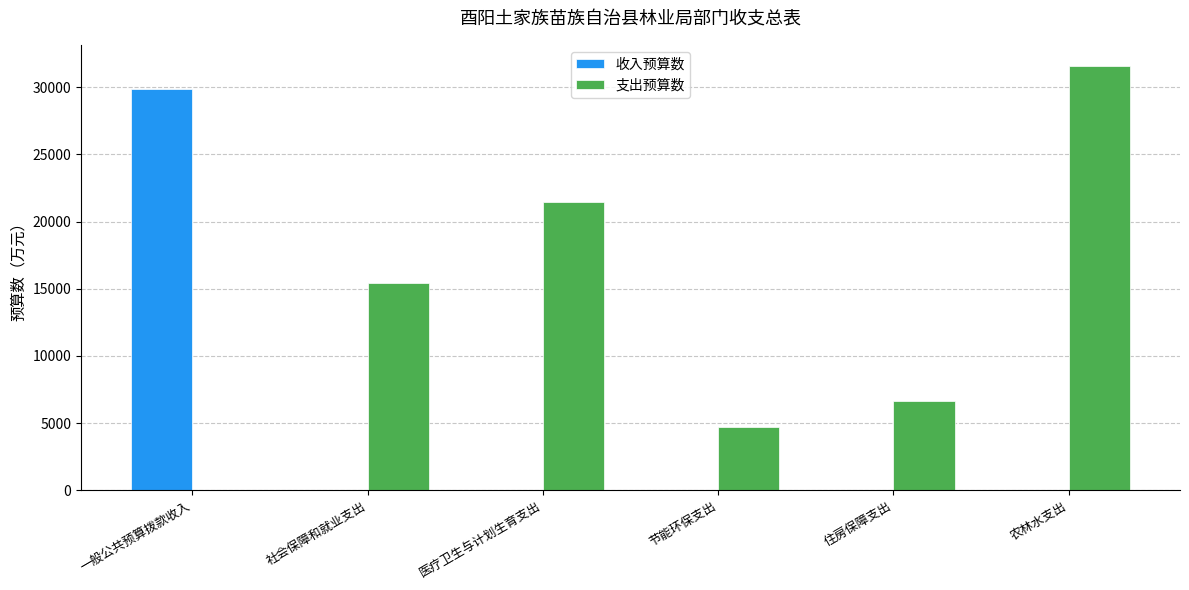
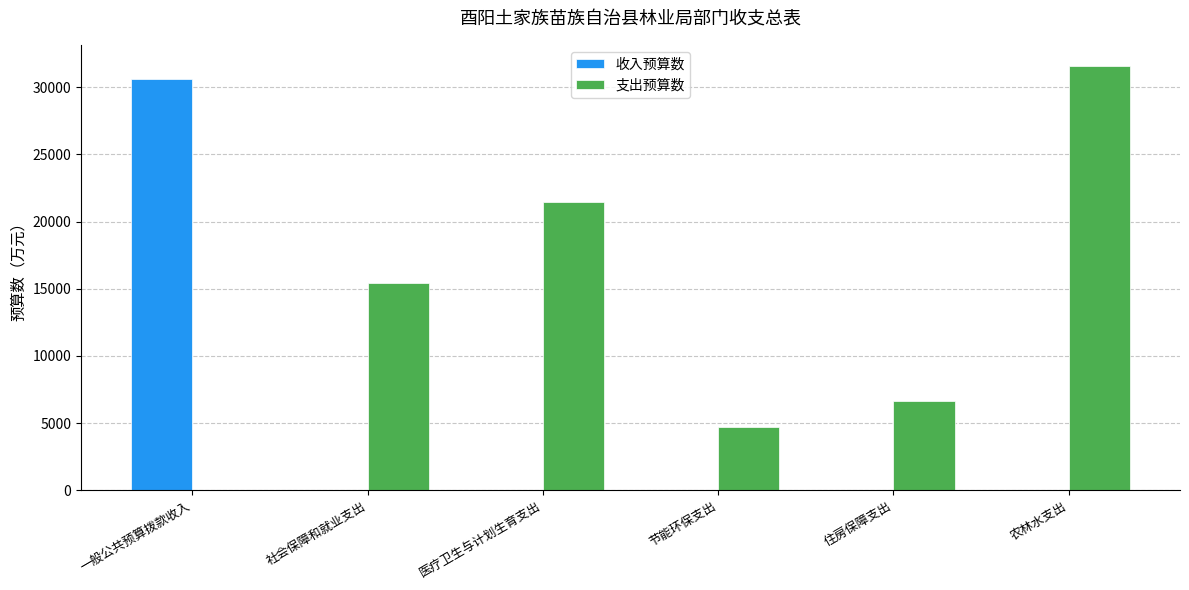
收入预算数, 一般公共预算拨款收入: 29900 -> 30600
